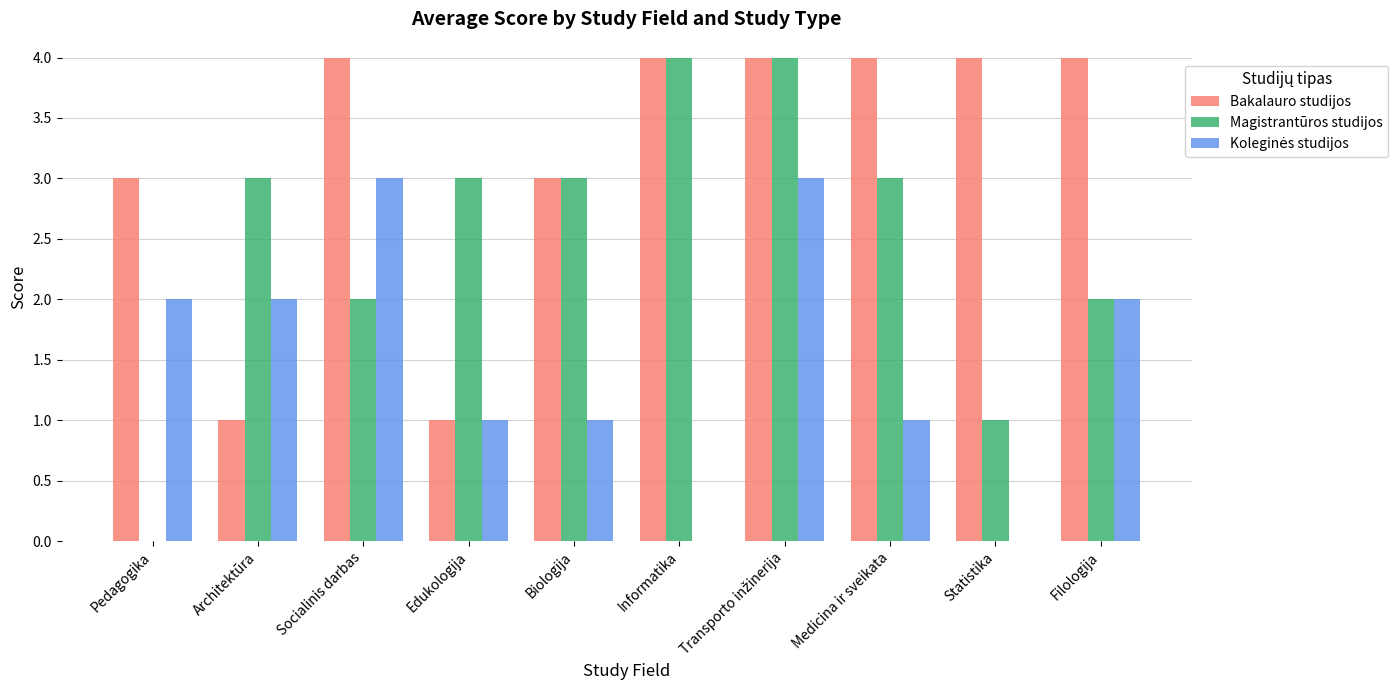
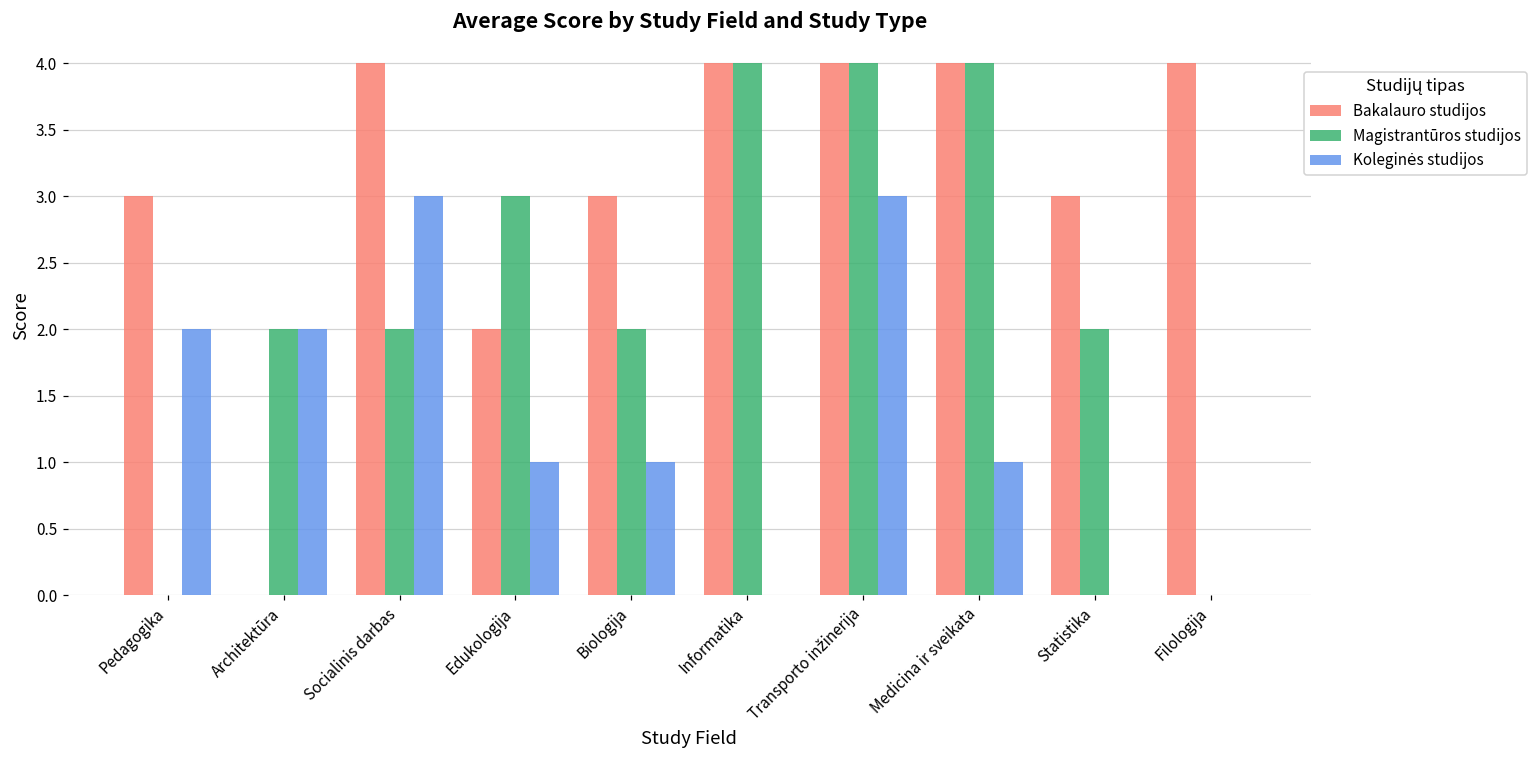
Bakalauro studijos, Architektūra: 1 -> 0
Magistrantūros studijos, Architektūra: 3 -> 2
Bakalauro studijos, Edukologija: 1 -> 2
Magistrantūros studijos, Biologija: 3 -> 2
Magistrantūros studijos, Medicina ir sveikata: 3 -> 4
Bakalauro studijos, Statistika: 4 -> 3
Magistrantūros studijos, Statistika: 1 -> 2
Magistrantūros studijos, Filologija: 2 -> 0
Koleginės studijos, Filologija: 2 -> 0
